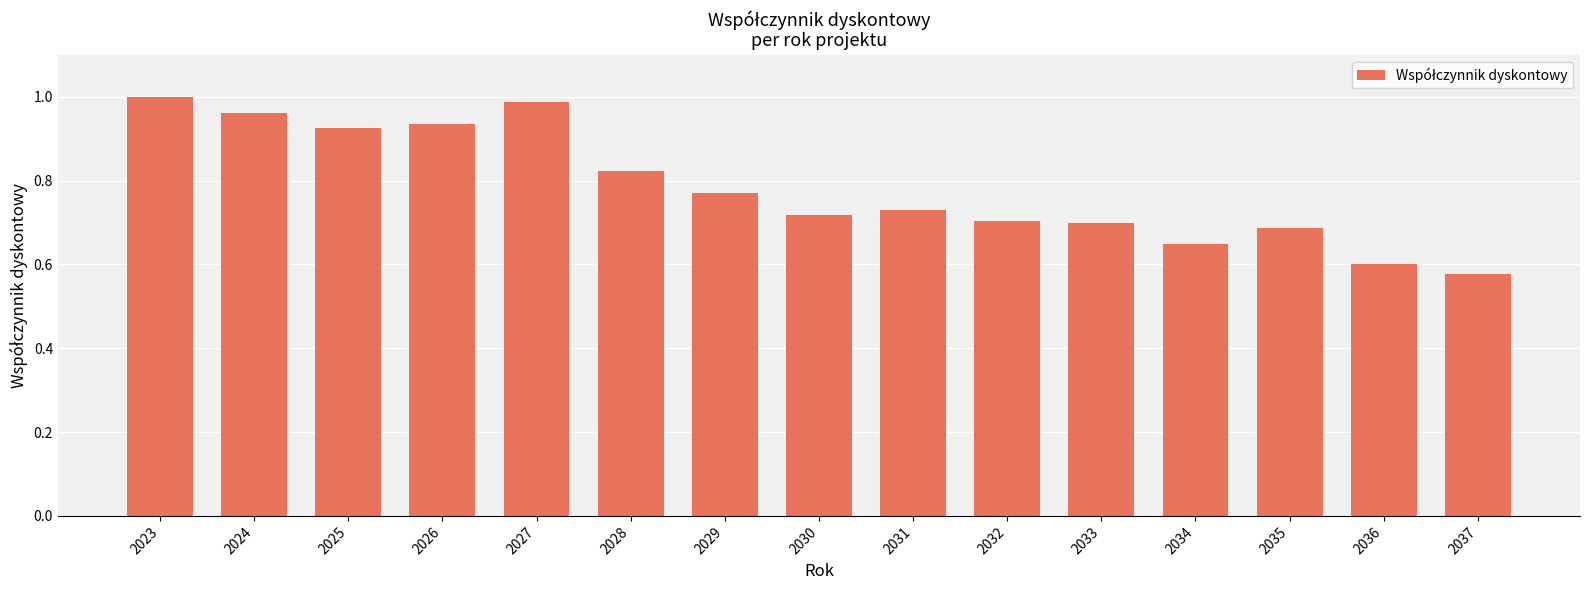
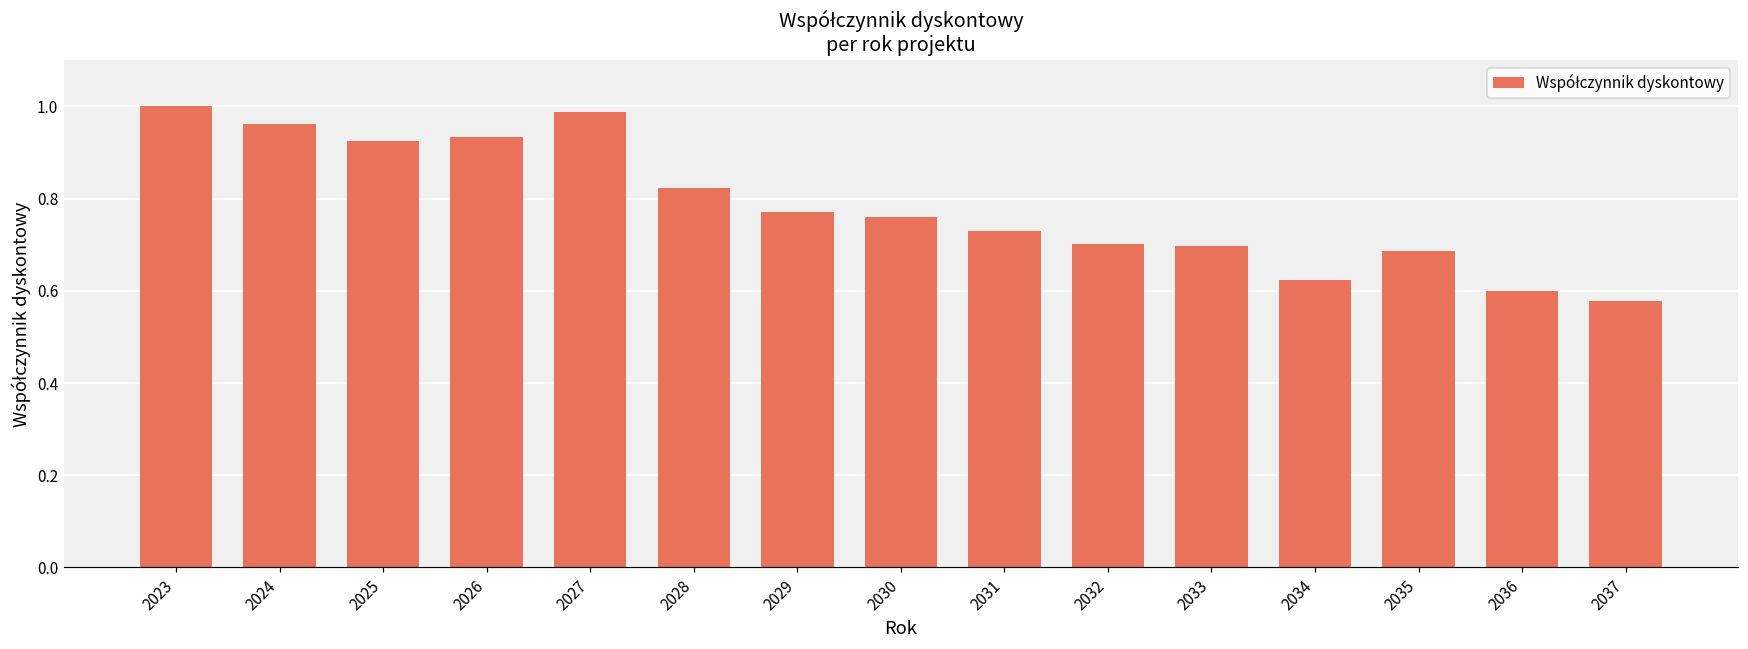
2030: 0.72 -> 0.76
2034: 0.65 -> 0.62
